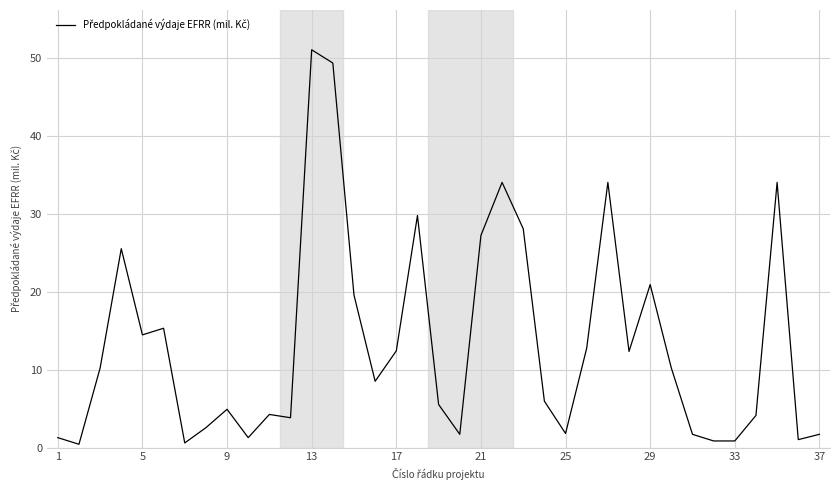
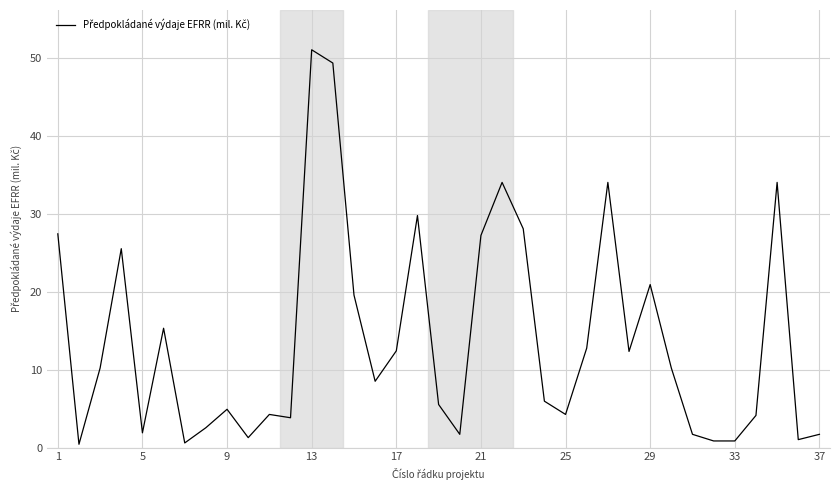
1: 1 -> 27
5: 14 -> 2
25: 2 -> 4
